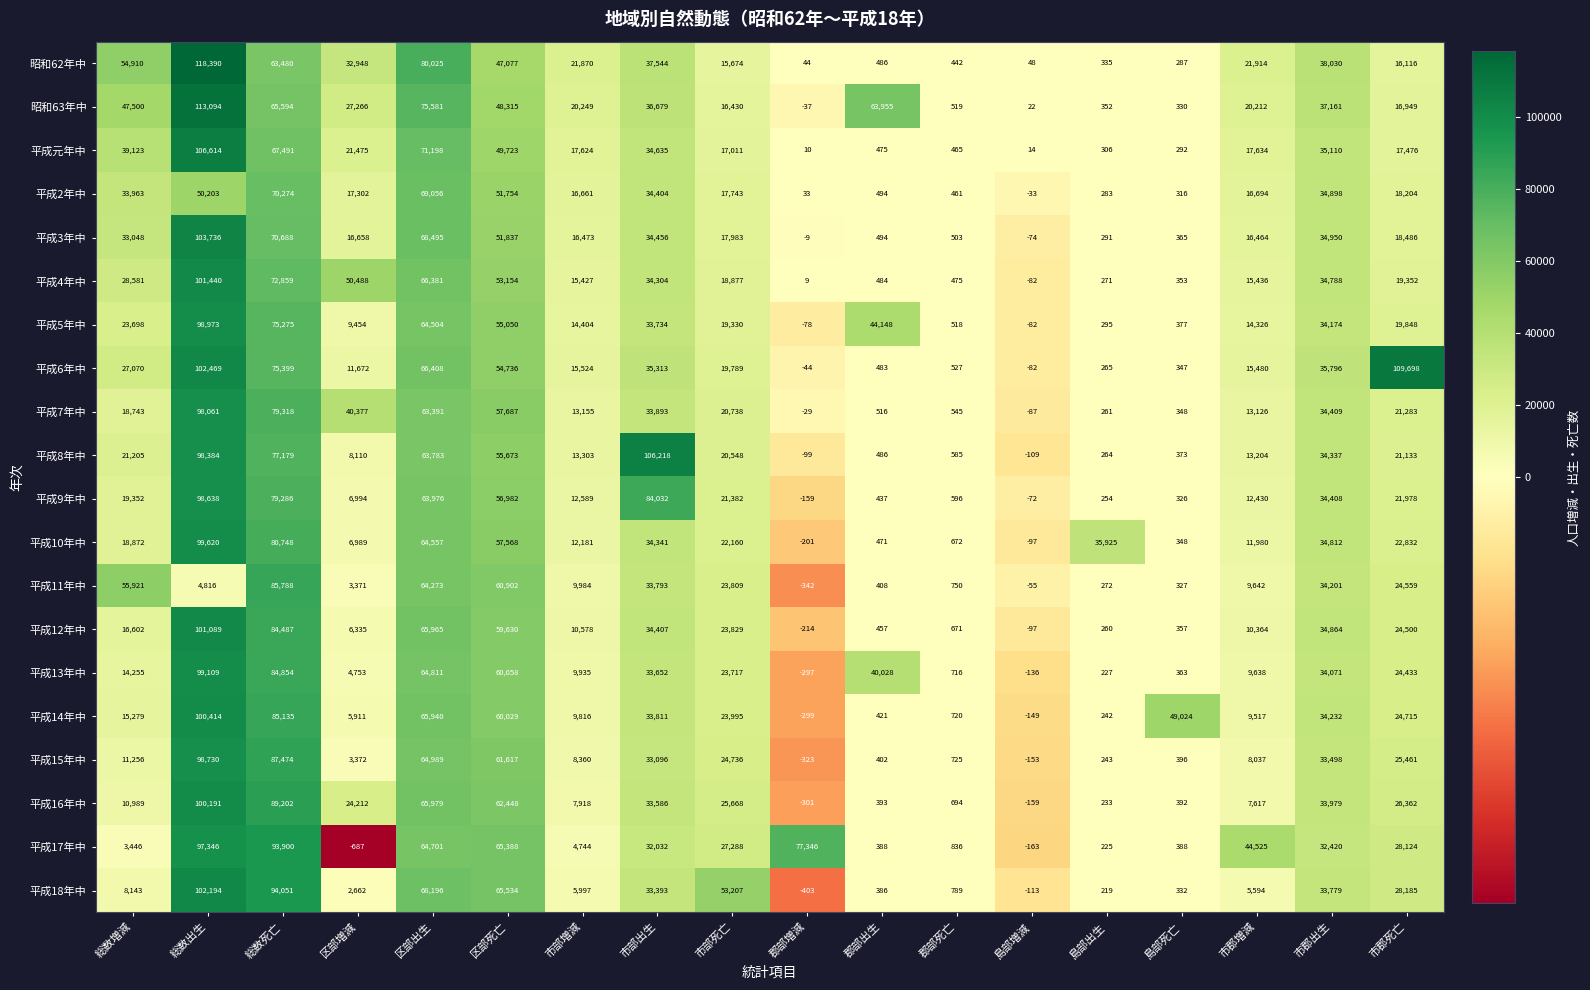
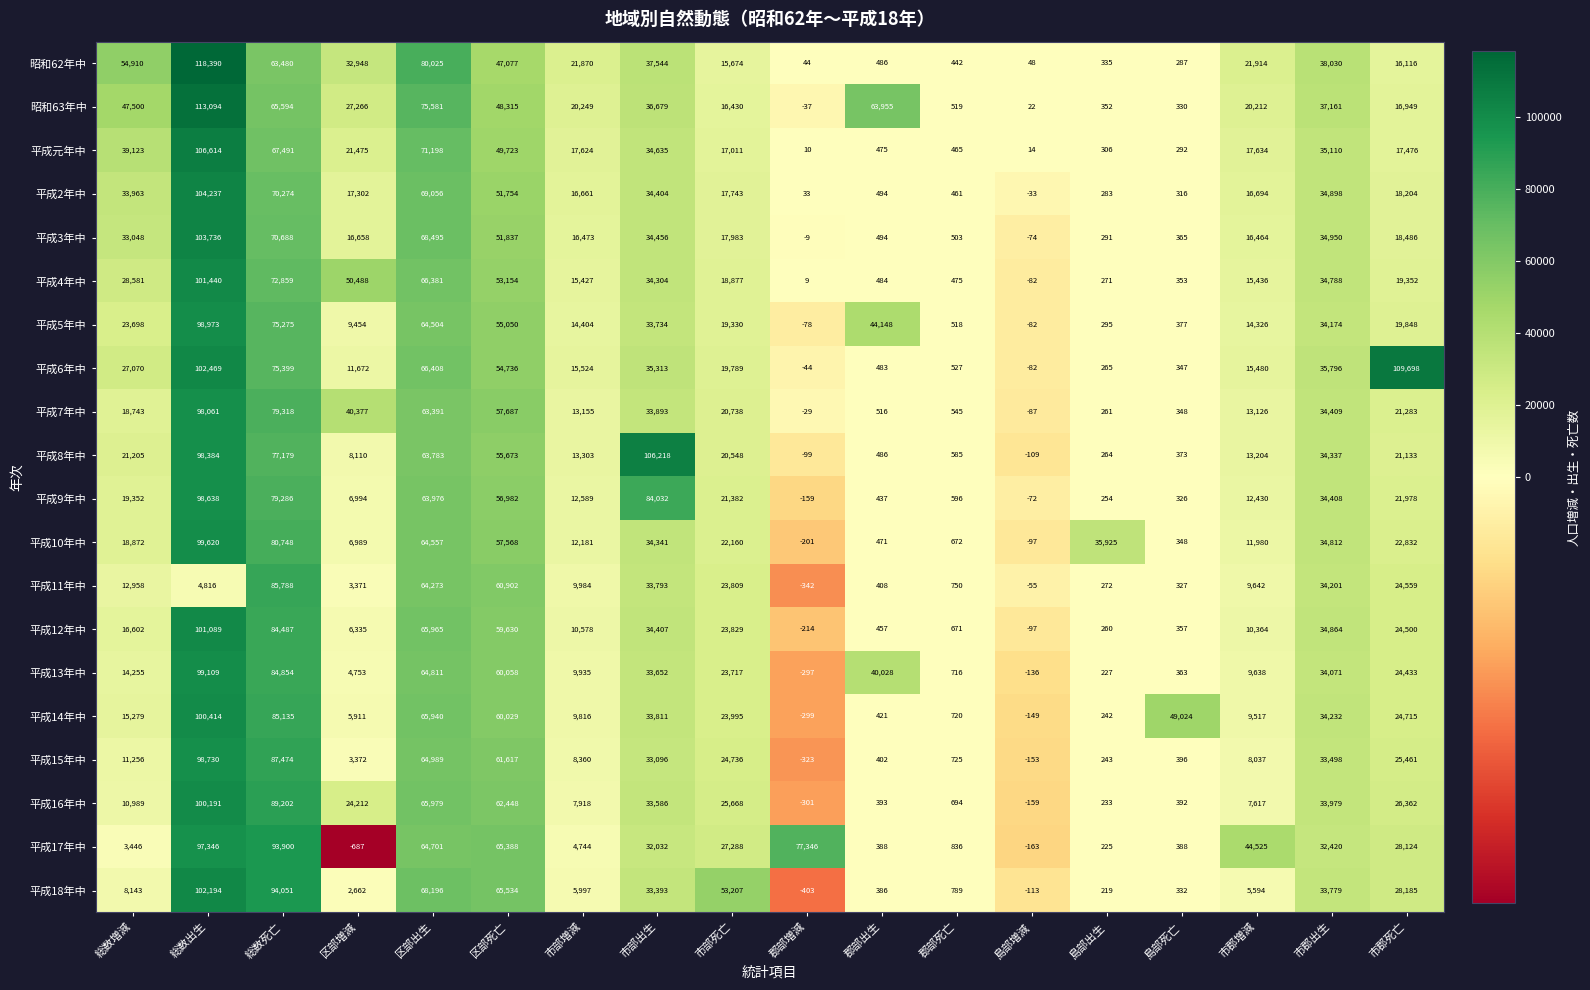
平成2年中, 総数出生: 50,203 -> 104,237
平成11年中, 総数増減: 55,921 -> 12,958
